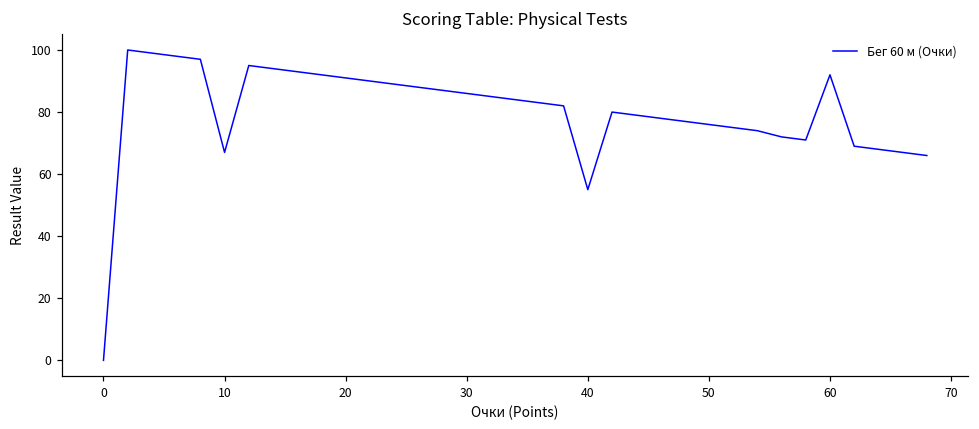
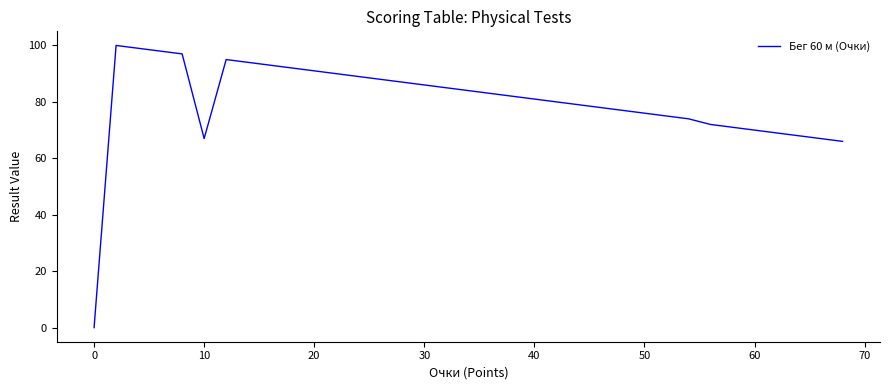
40: 55 -> 81
60: 92 -> 70
